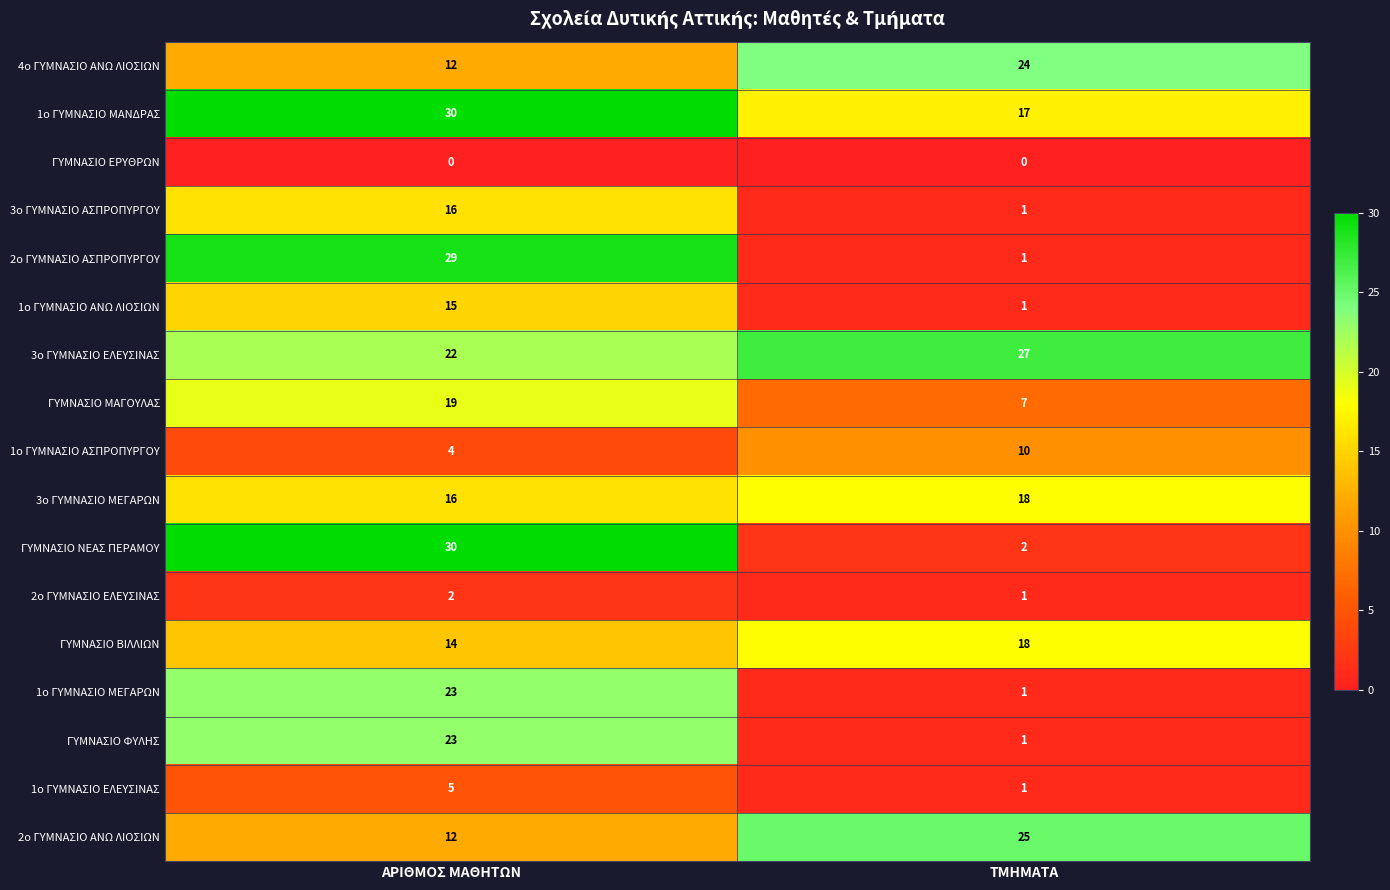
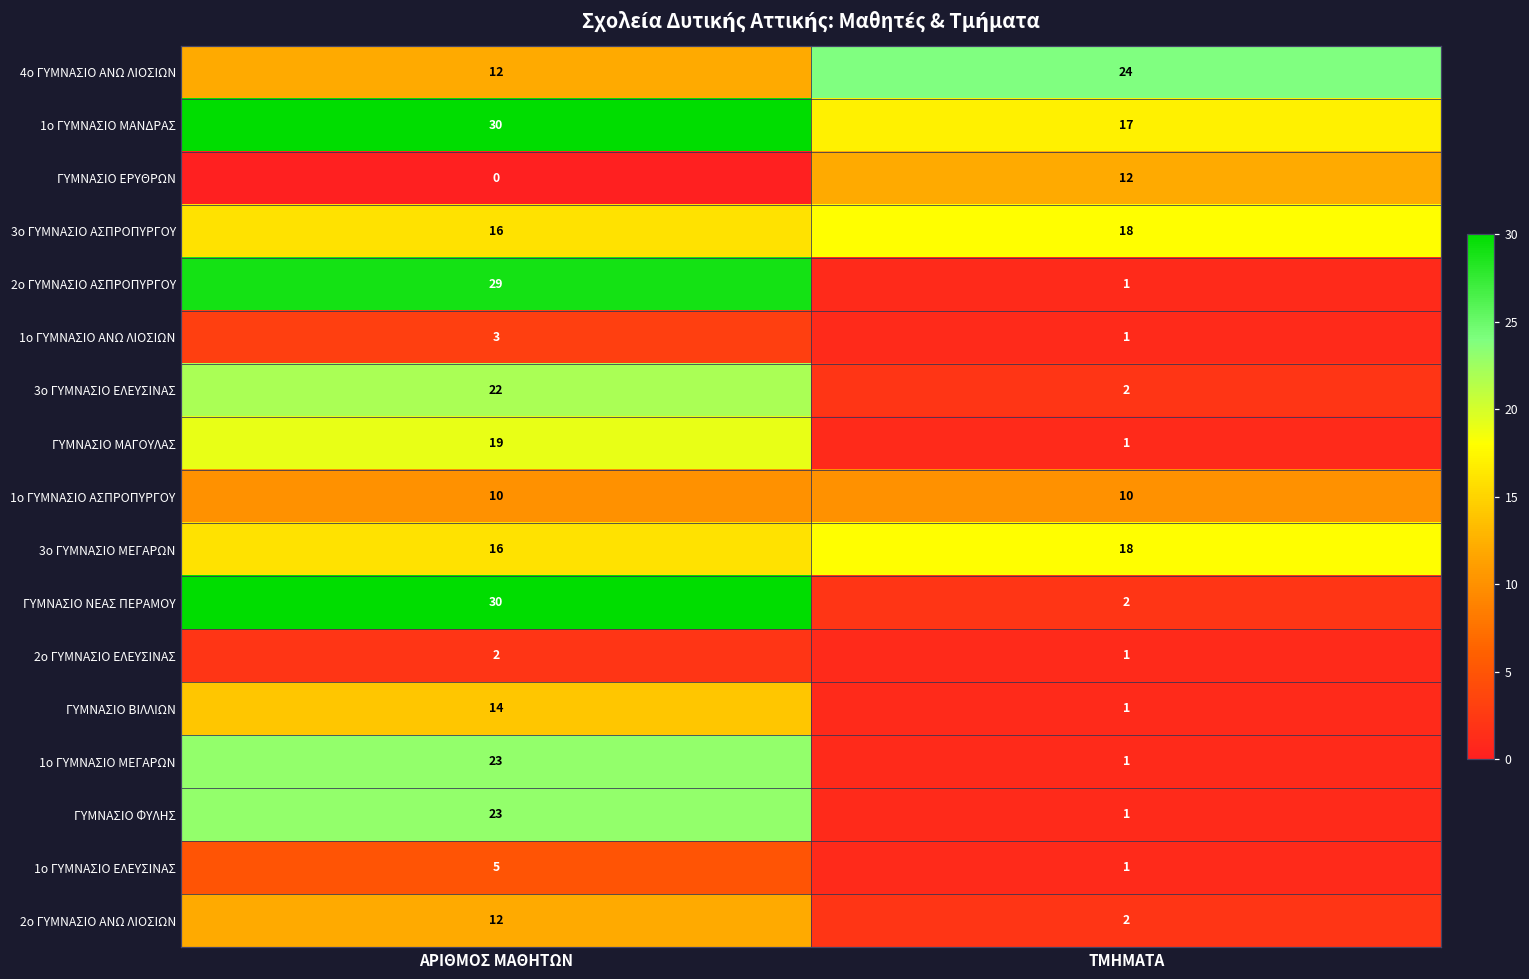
ΓΥΜΝΑΣΙΟ ΕΡΥΘΡΩΝ, ΤΜΗΜΑΤΑ: 0 -> 12
3ο ΓΥΜΝΑΣΙΟ ΑΣΠΡΟΠΥΡΓΟΥ, ΤΜΗΜΑΤΑ: 1 -> 18
1ο ΓΥΜΝΑΣΙΟ ΑΝΩ ΛΙΟΣΙΩΝ, ΑΡΙΘΜΟΣ ΜΑΘΗΤΩΝ: 15 -> 3
3ο ΓΥΜΝΑΣΙΟ ΕΛΕΥΣΙΝΑΣ, ΤΜΗΜΑΤΑ: 27 -> 2
ΓΥΜΝΑΣΙΟ ΜΑΓΟΥΛΑΣ, ΤΜΗΜΑΤΑ: 7 -> 1
1ο ΓΥΜΝΑΣΙΟ ΑΣΠΡΟΠΥΡΓΟΥ, ΑΡΙΘΜΟΣ ΜΑΘΗΤΩΝ: 4 -> 10
ΓΥΜΝΑΣΙΟ ΒΙΛΛΙΩΝ, ΤΜΗΜΑΤΑ: 18 -> 1
2ο ΓΥΜΝΑΣΙΟ ΑΝΩ ΛΙΟΣΙΩΝ, ΤΜΗΜΑΤΑ: 25 -> 2
